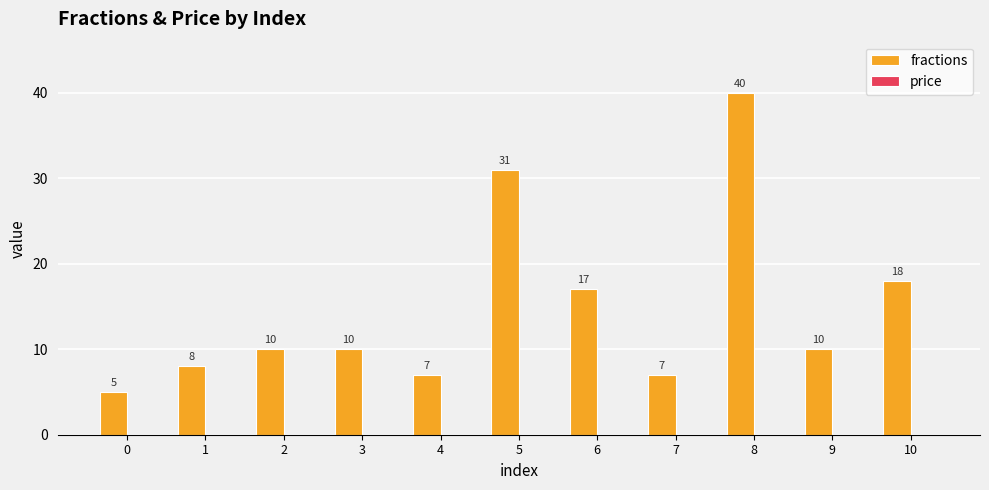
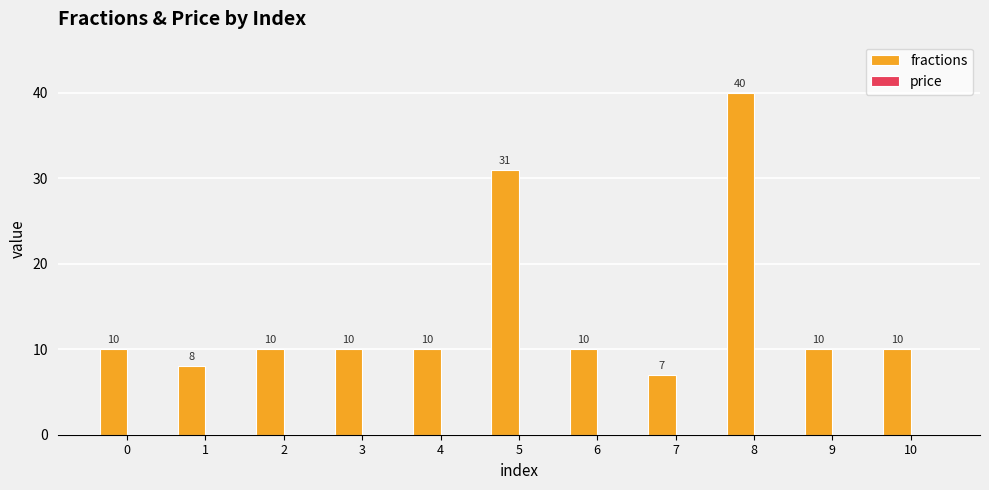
fractions, 0: 5 -> 10
fractions, 4: 7 -> 10
fractions, 6: 17 -> 10
fractions, 10: 18 -> 10
